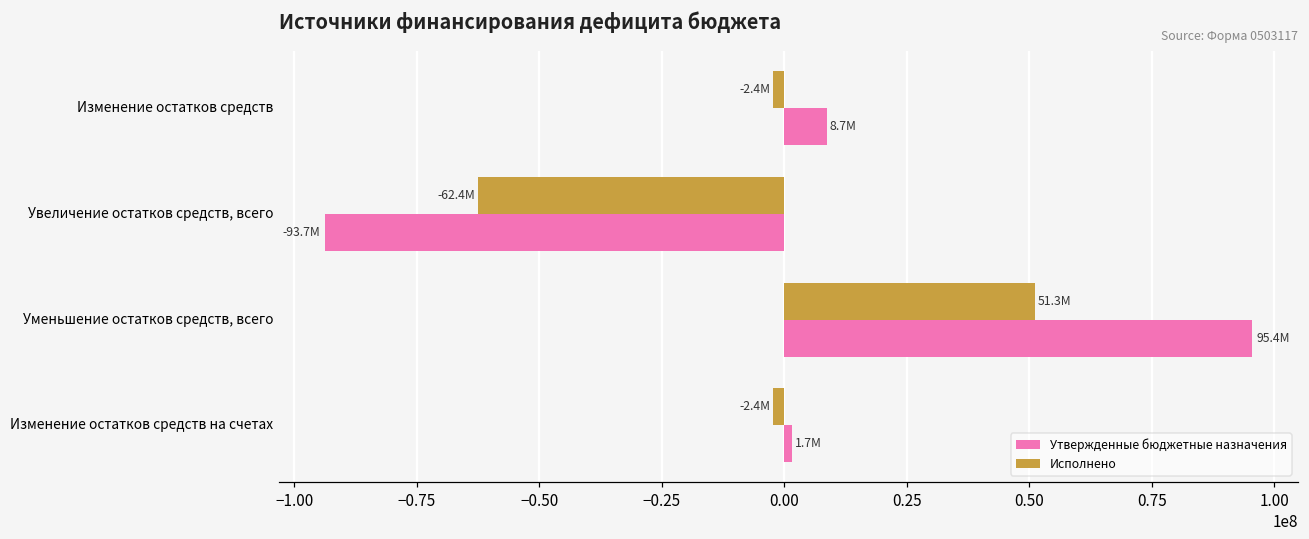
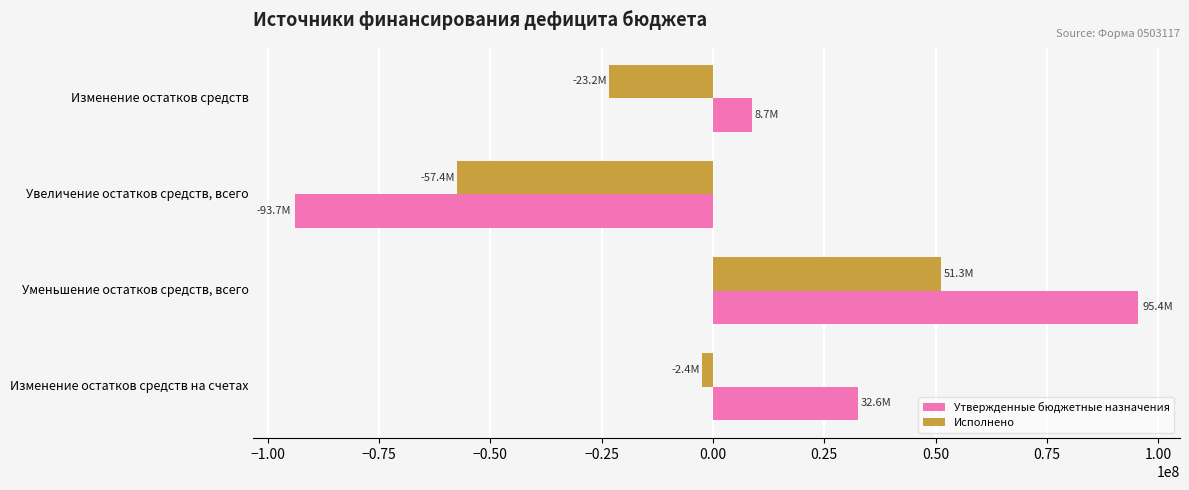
Исполнено, Изменение остатков средств: -2.4M -> -23.2M
Исполнено, Увеличение остатков средств, всего: -62.4M -> -57.4M
Утвержденные бюджетные назначения, Изменение остатков средств на счетах: 1.7M -> 32.6M
